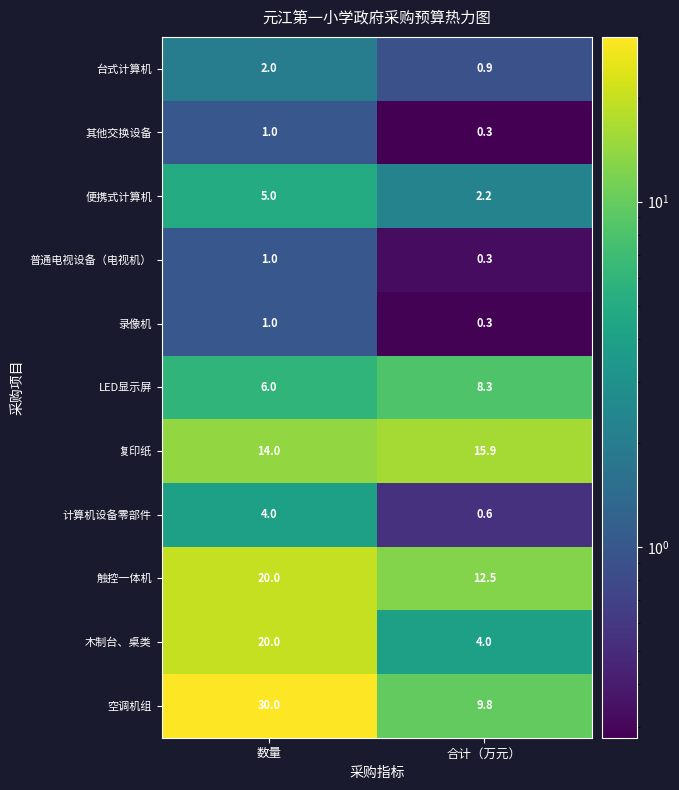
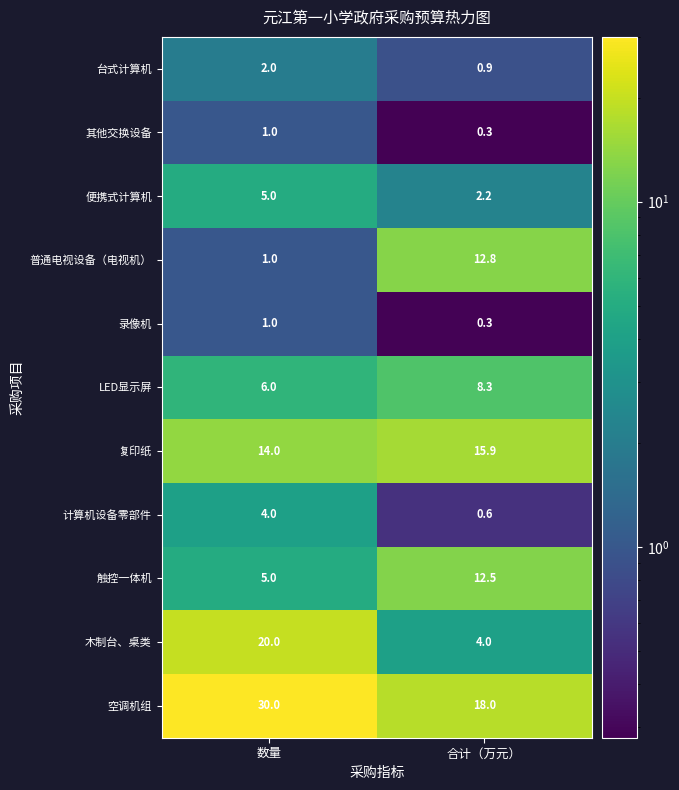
普通电视设备（电视机）, 合计（万元）: 0.3 -> 12.8
触控一体机, 数量: 20.0 -> 5.0
空调机组, 合计（万元）: 9.8 -> 18.0
